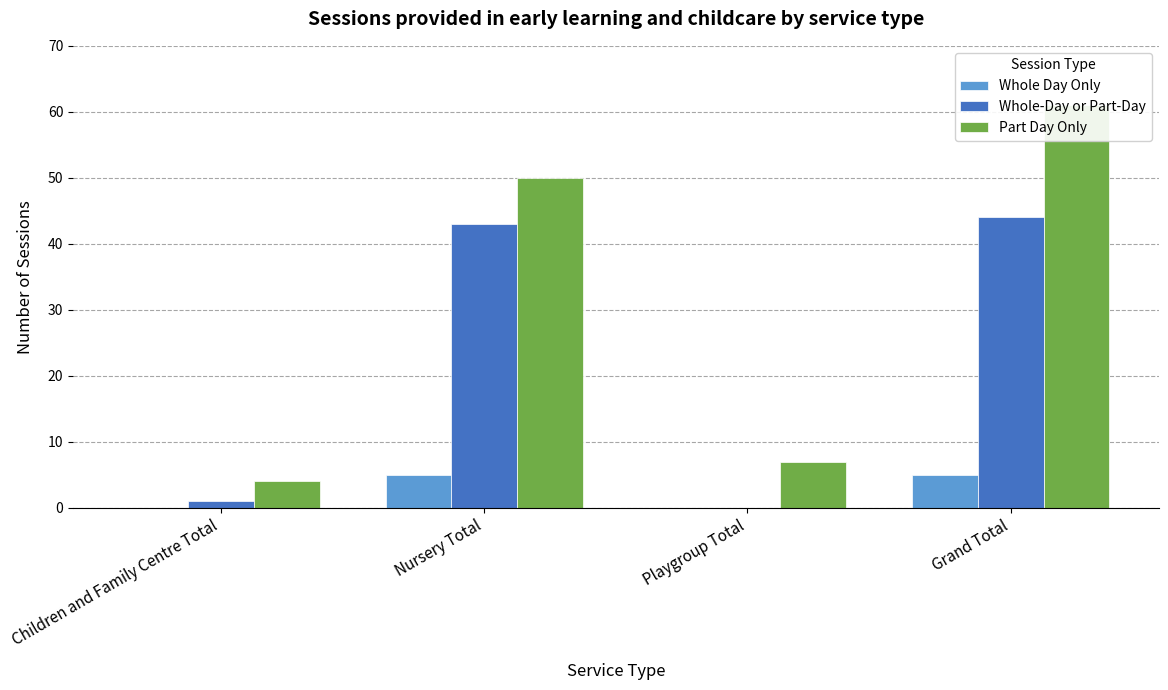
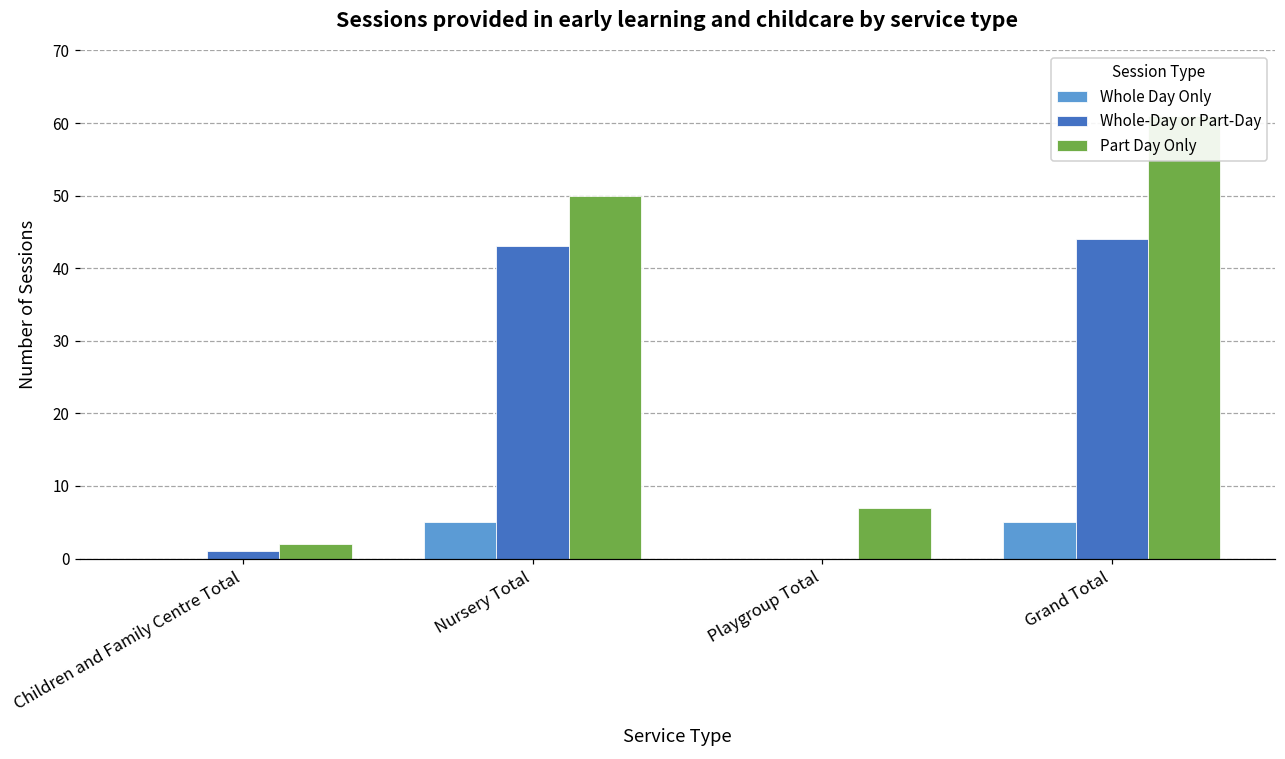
Part Day Only, Children and Family Centre Total: 4 -> 2
